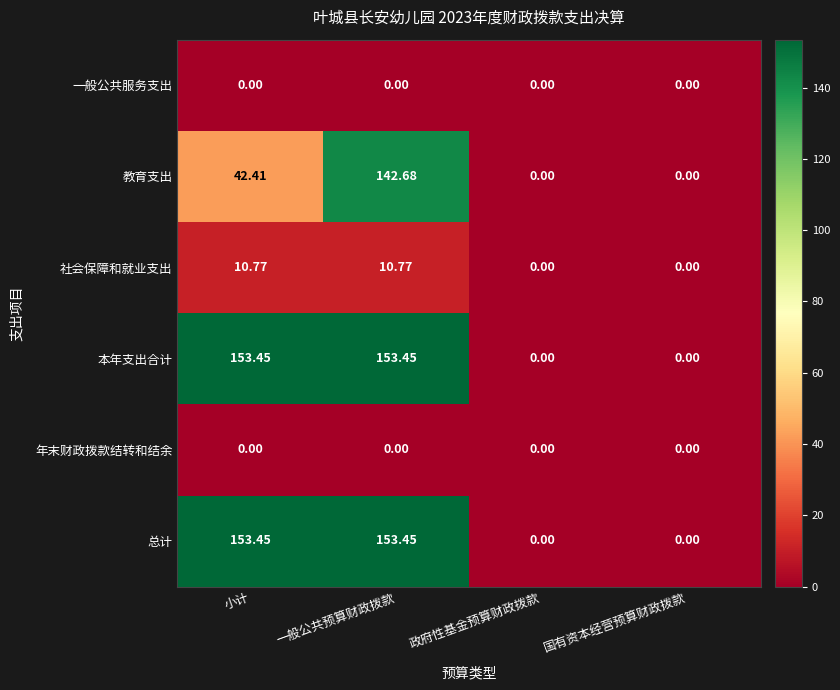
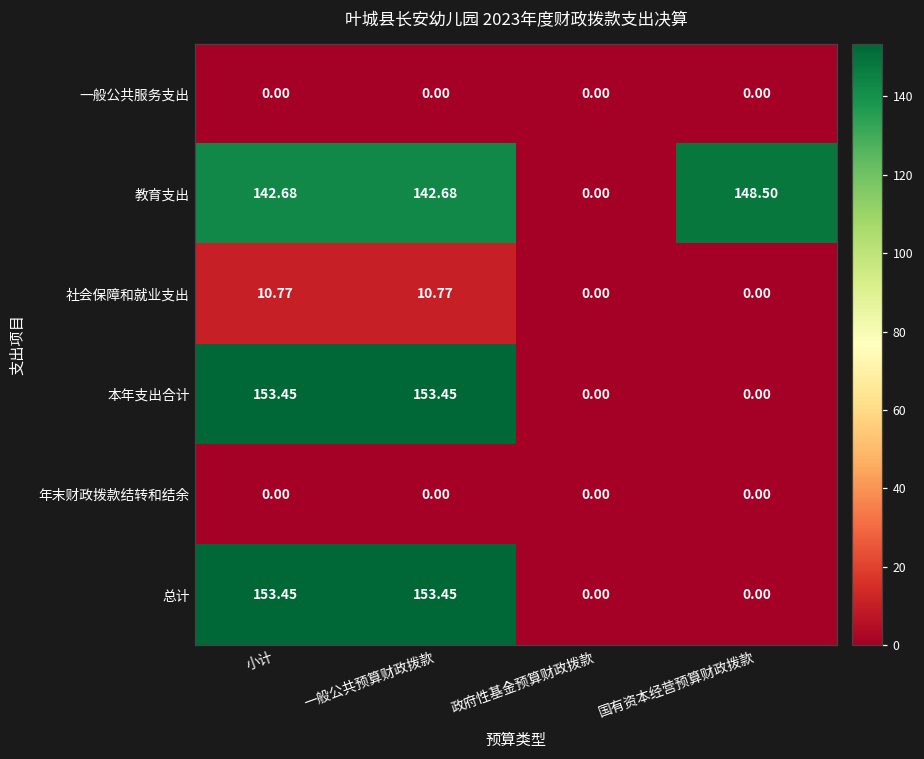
教育支出, 小计: 42.41 -> 142.68
教育支出, 国有资本经营预算财政拨款: 0.00 -> 148.50
